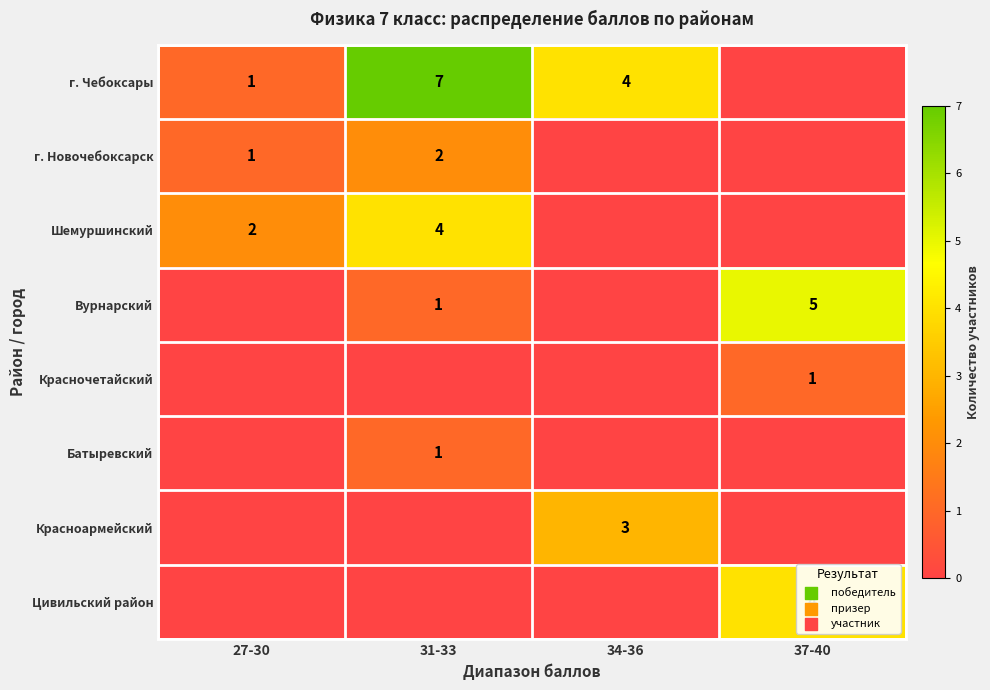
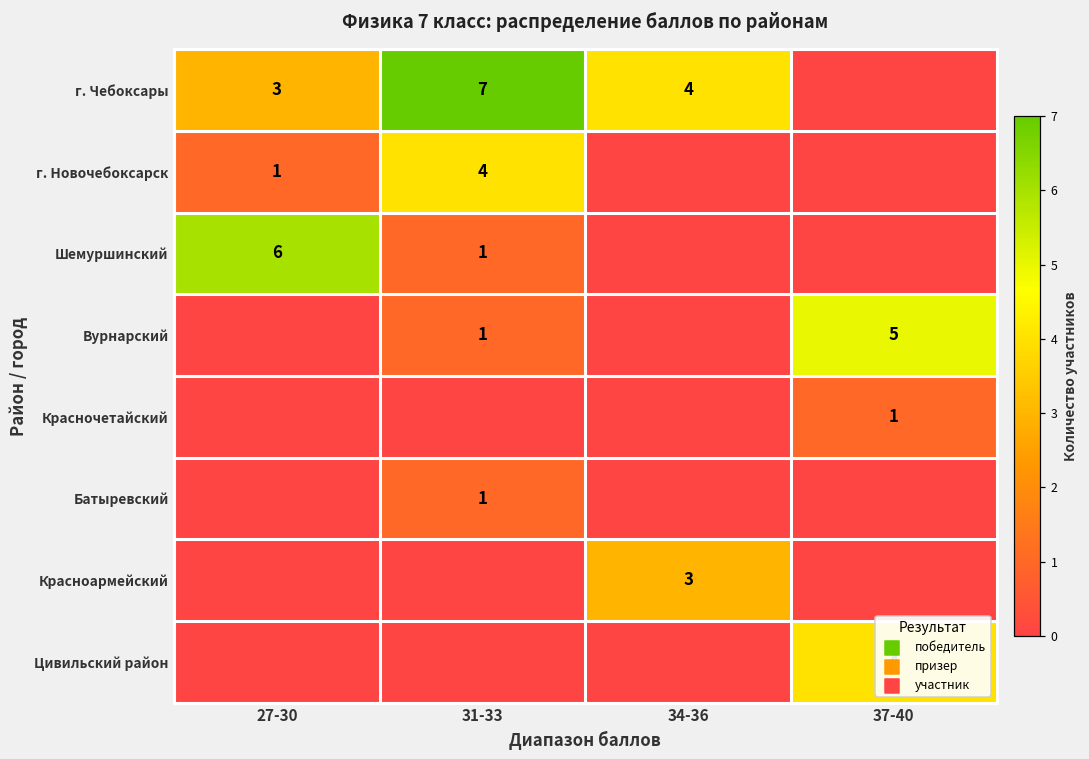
г. Чебоксары, 27-30: 1 -> 3
г. Новочебоксарск, 31-33: 2 -> 4
Шемуршинский, 27-30: 2 -> 6
Шемуршинский, 31-33: 4 -> 1
